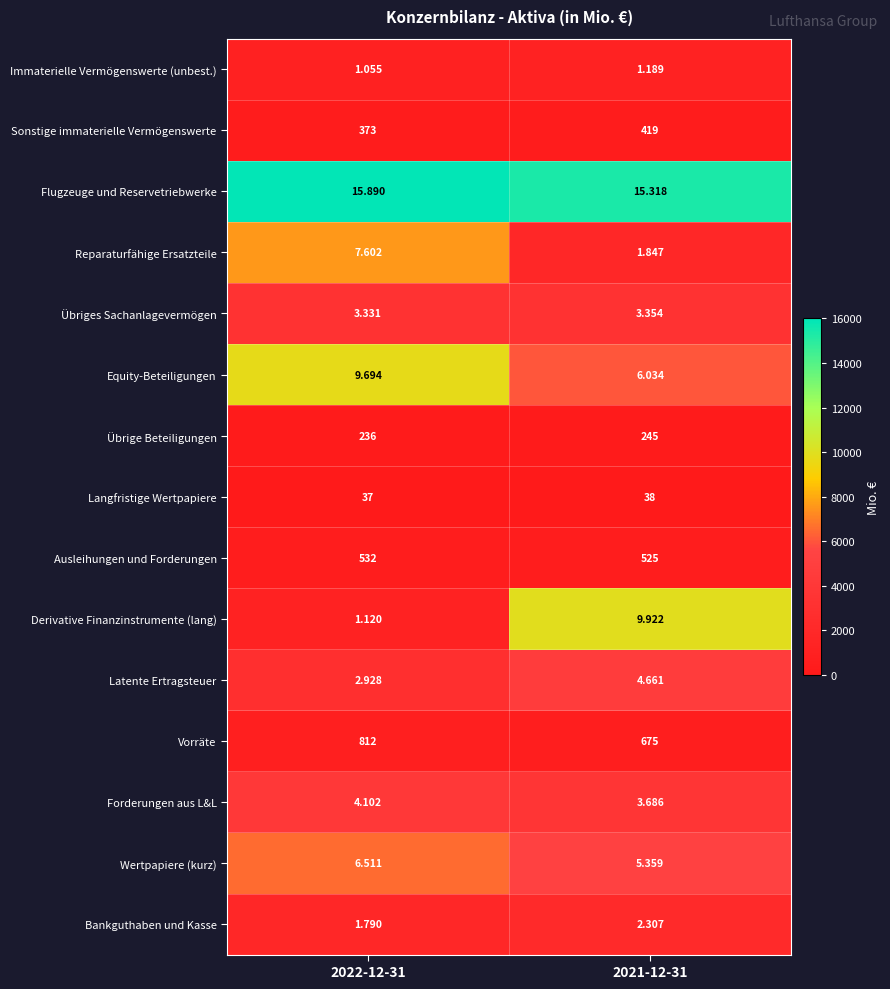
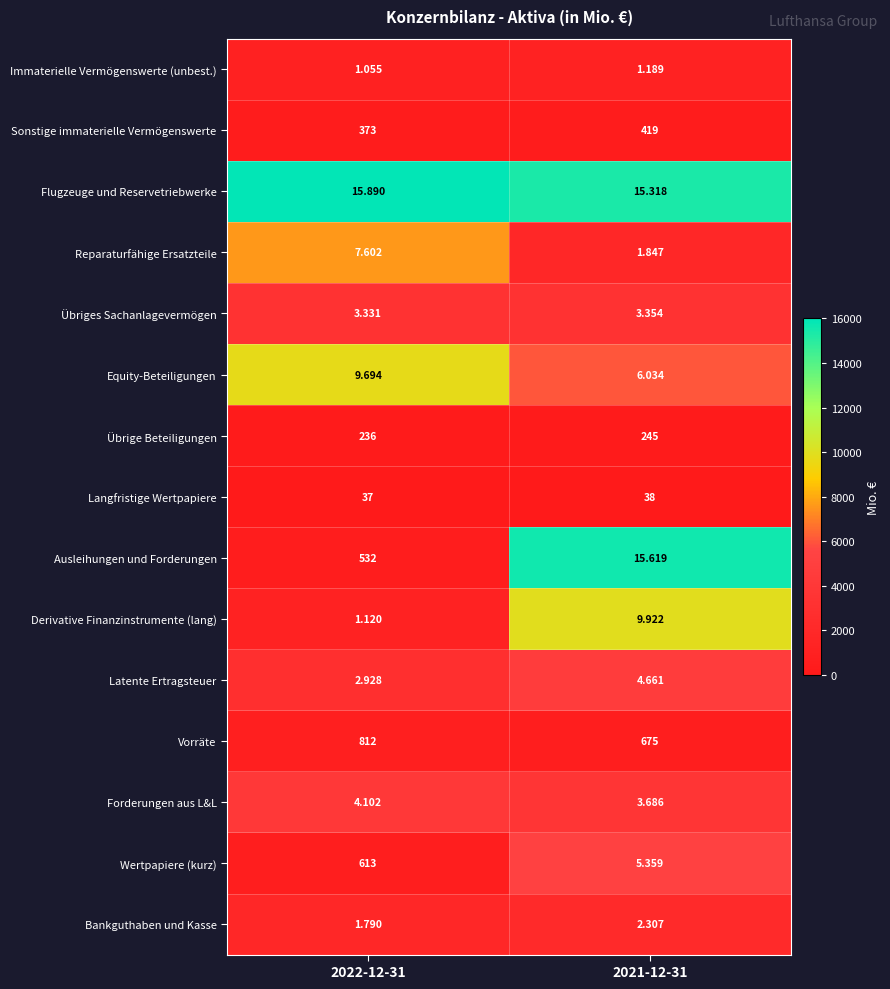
Ausleihungen und Forderungen, 2021-12-31: 525 -> 15.619
Wertpapiere (kurz), 2022-12-31: 6.511 -> 613
